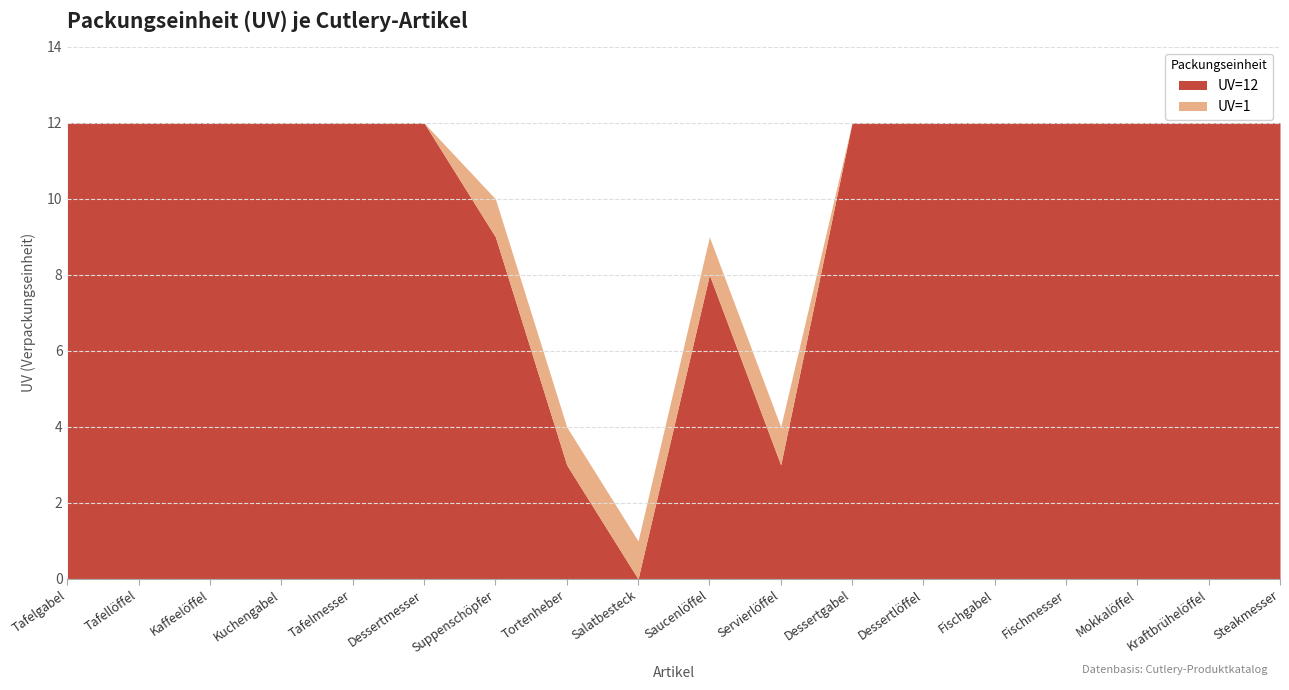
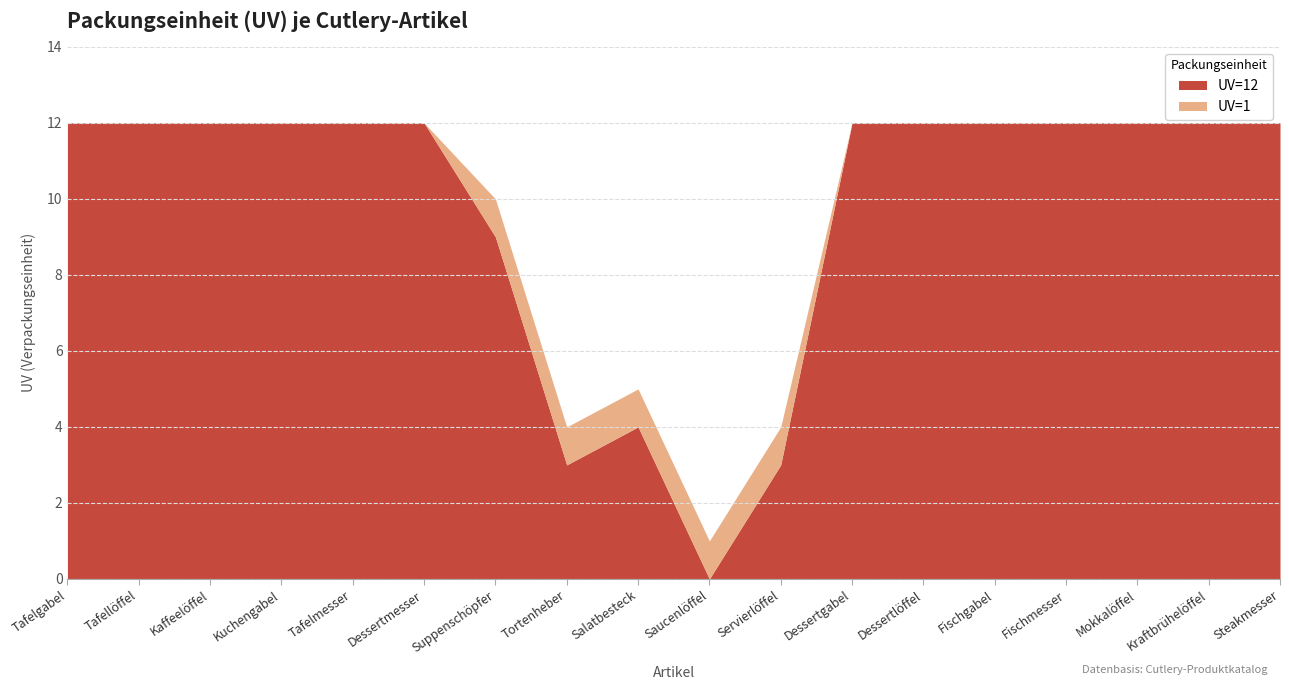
UV=12, Salatbesteck: 0 -> 4
UV=12, Saucenlöffel: 8 -> 0
